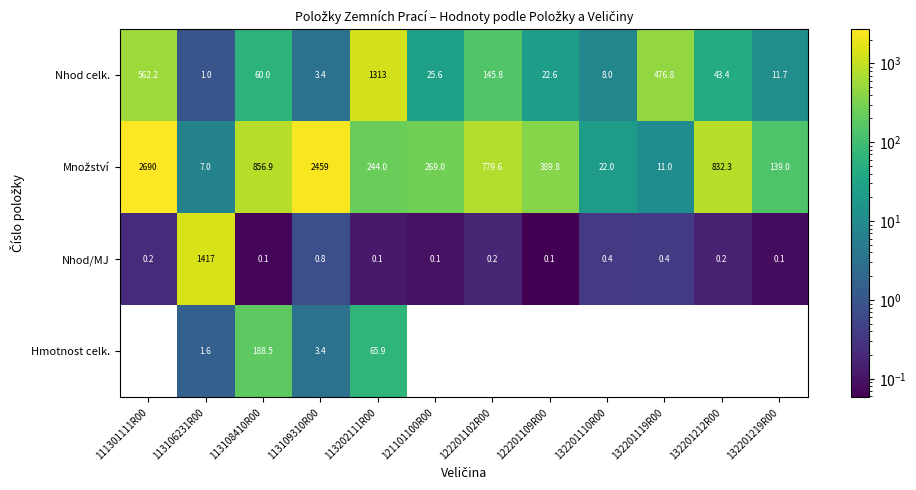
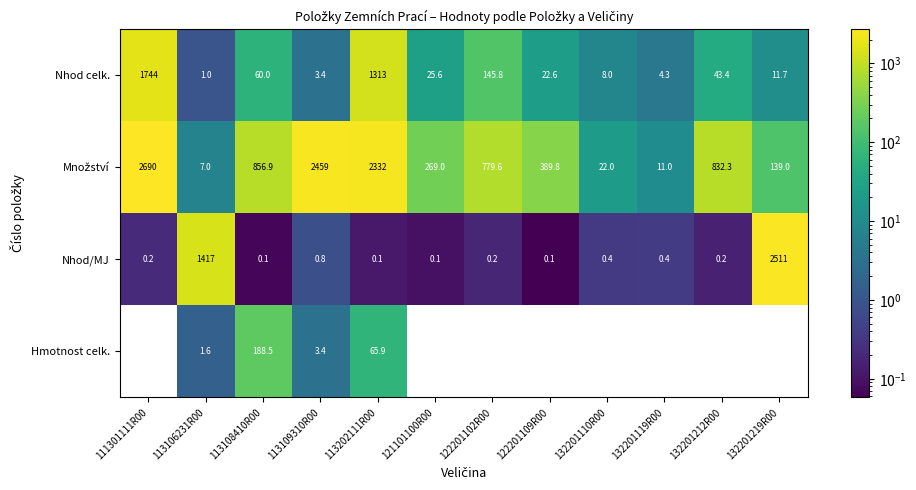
Nhod celk., 111301111R00: 562.2 -> 1744
Nhod celk., 132201119R00: 476.8 -> 4.3
Množství, 113202111R00: 244.0 -> 2332
Nhod/MJ, 132201219R00: 0.1 -> 2511
